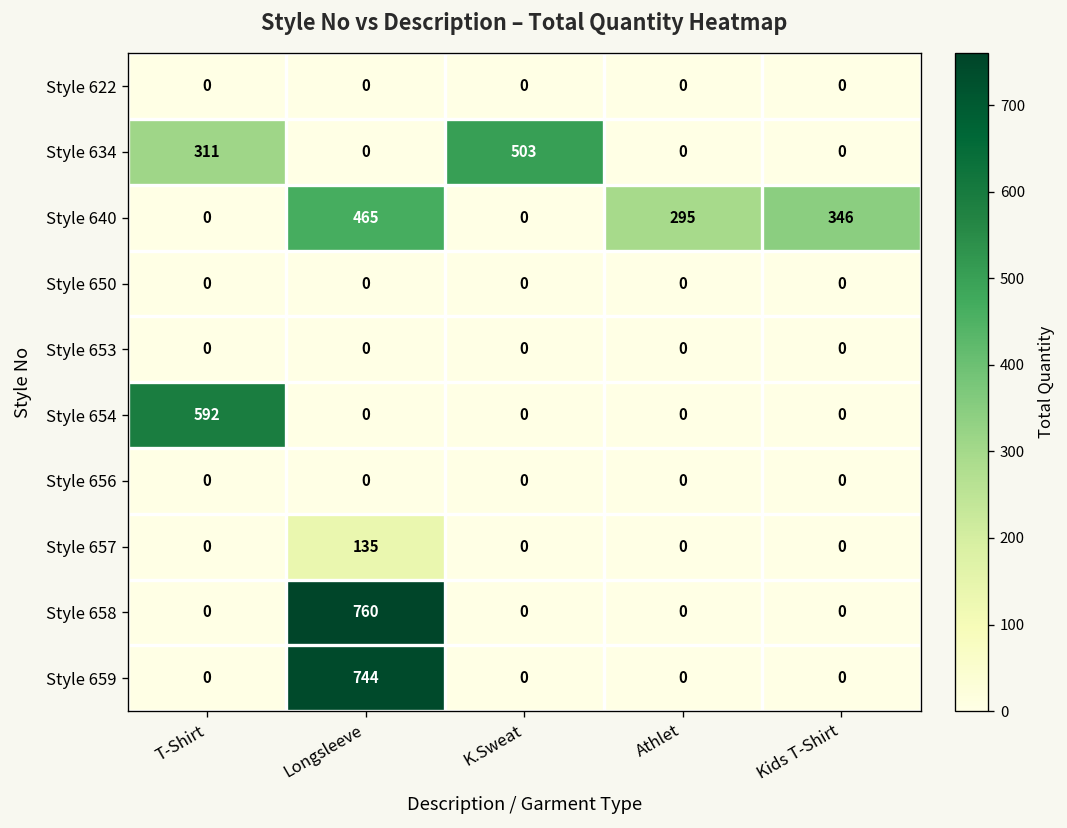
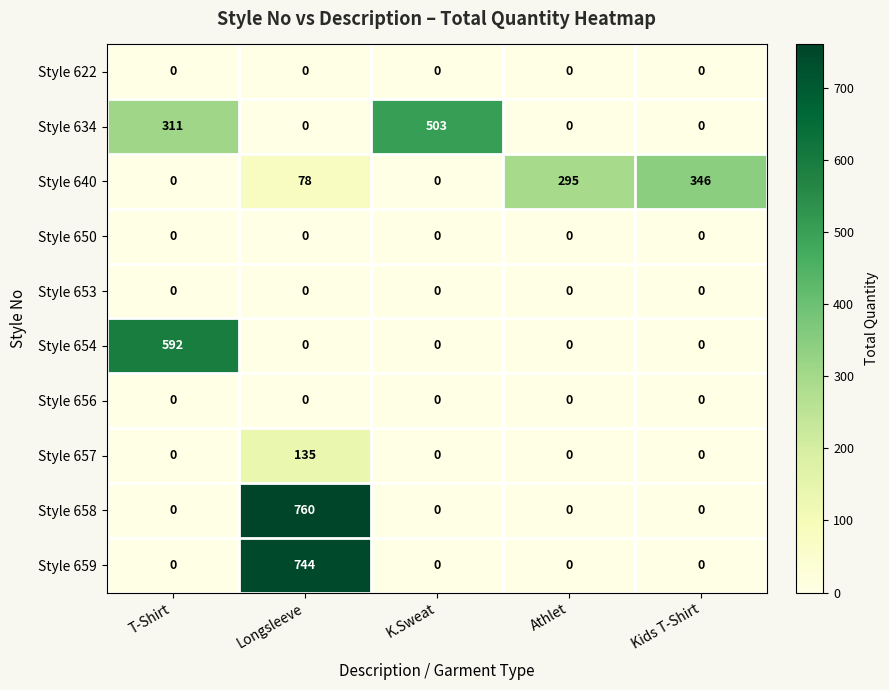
Style 640, Longsleeve: 465 -> 78
